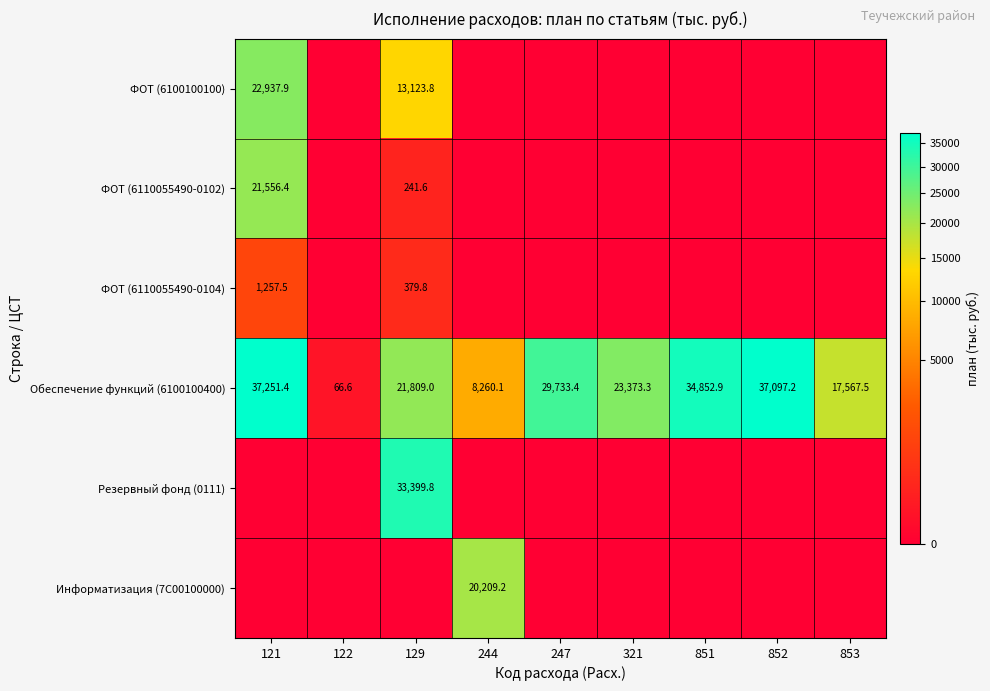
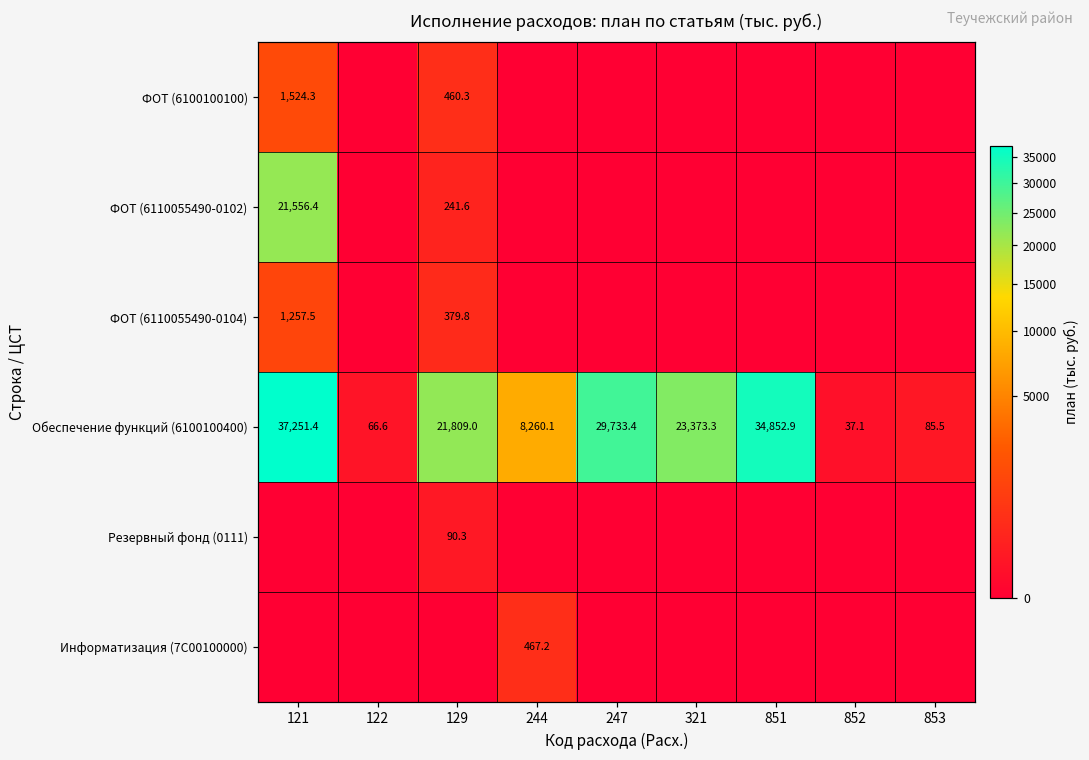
ФОТ (6100100100), 121: 22,937.9 -> 1,524.3
ФОТ (6100100100), 129: 13,123.8 -> 460.3
Обеспечение функций (6100100400), 852: 37,097.2 -> 37.1
Обеспечение функций (6100100400), 853: 17,567.5 -> 85.5
Резервный фонд (0111), 129: 33,399.8 -> 90.3
Информатизация (7С00100000), 244: 20,209.2 -> 467.2
